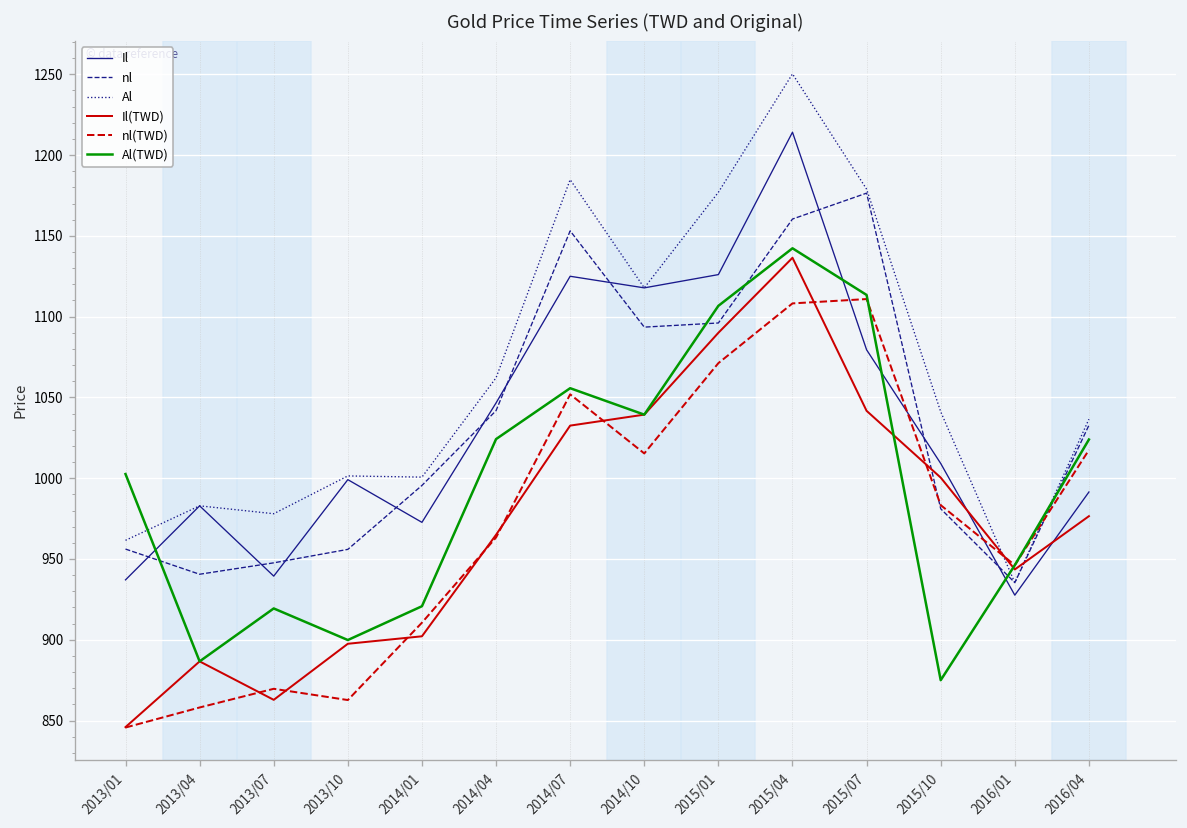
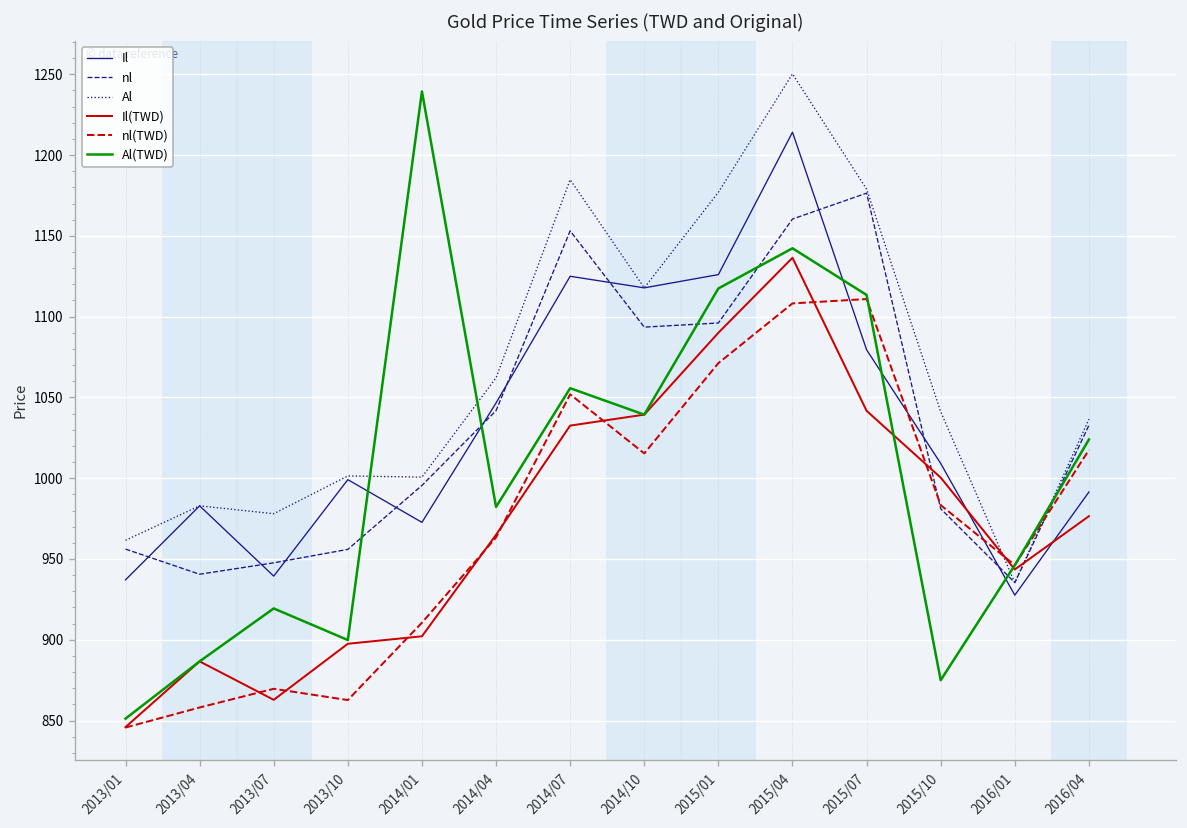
Al(TWD), 2013/01: 1003 -> 851
Al(TWD), 2014/01: 921 -> 1239
Al(TWD), 2014/04: 1024 -> 982
Al(TWD), 2015/01: 1107 -> 1117
